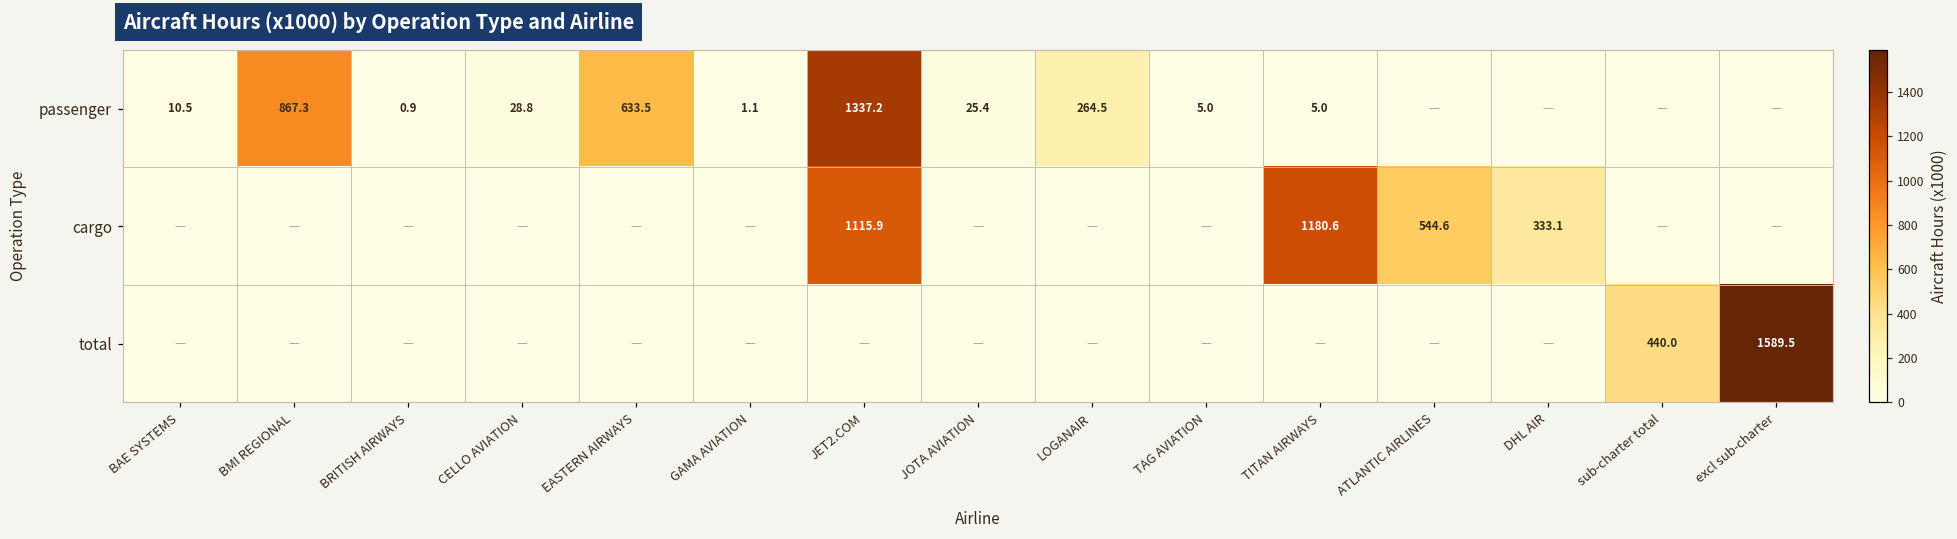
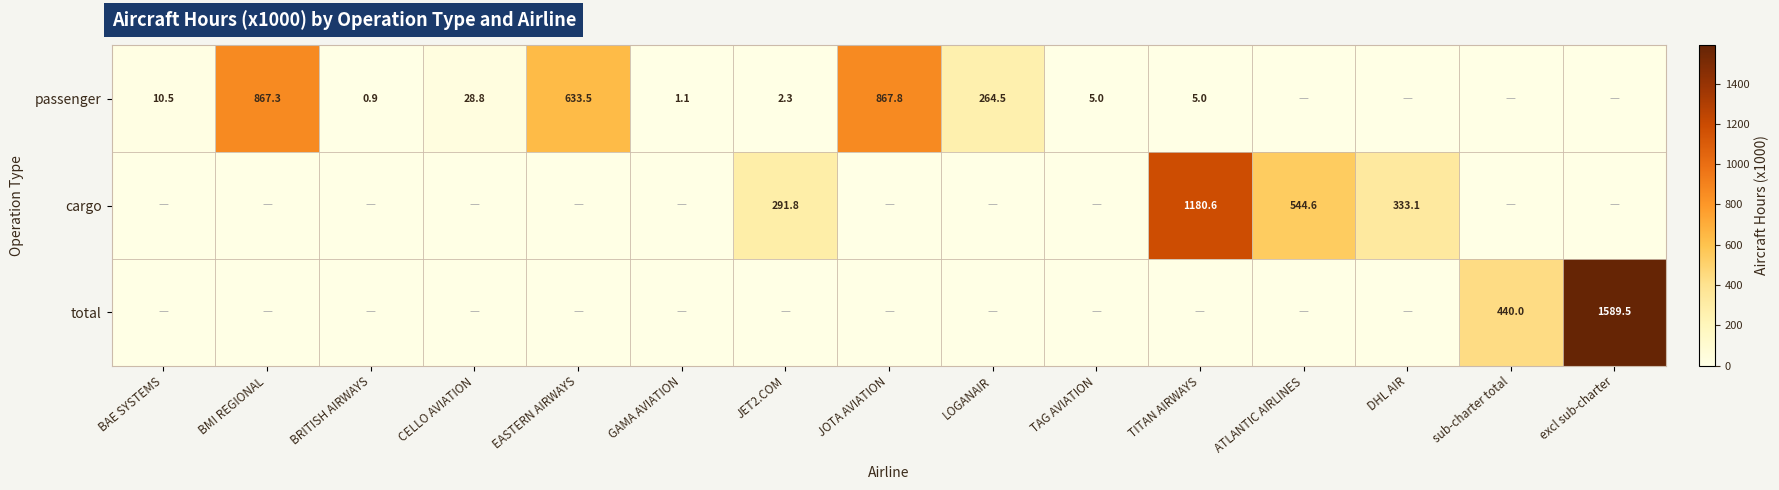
passenger, JET2.COM: 1337.2 -> 2.3
passenger, JOTA AVIATION: 25.4 -> 867.8
cargo, JET2.COM: 1115.9 -> 291.8
